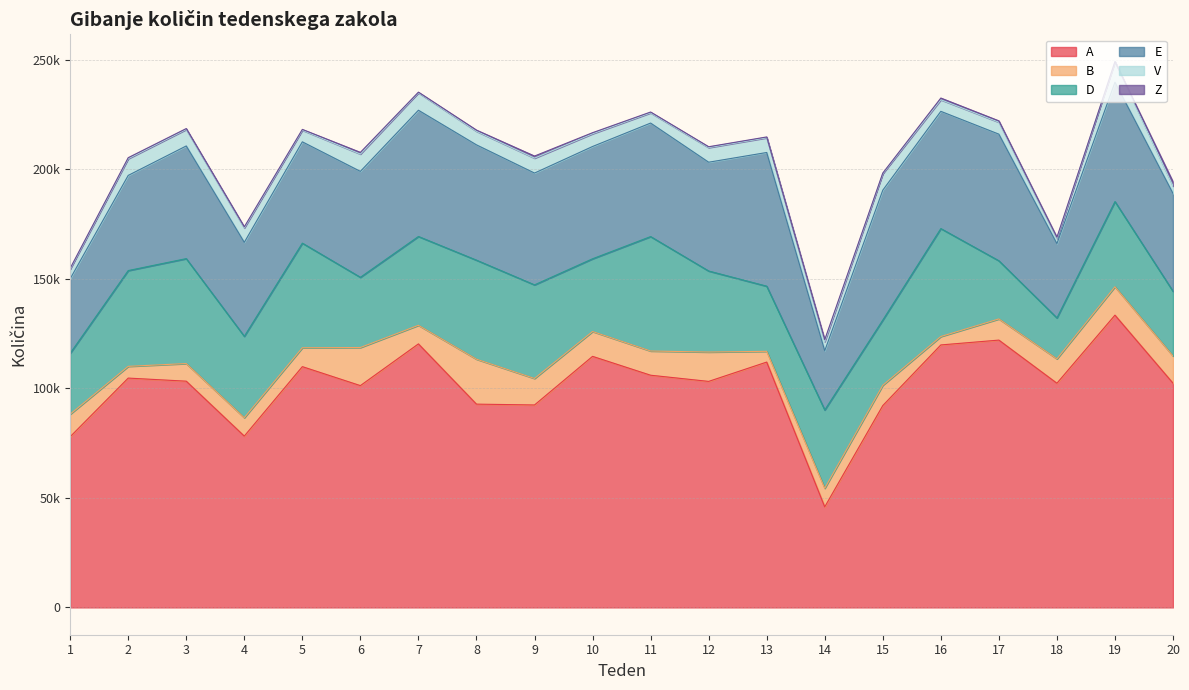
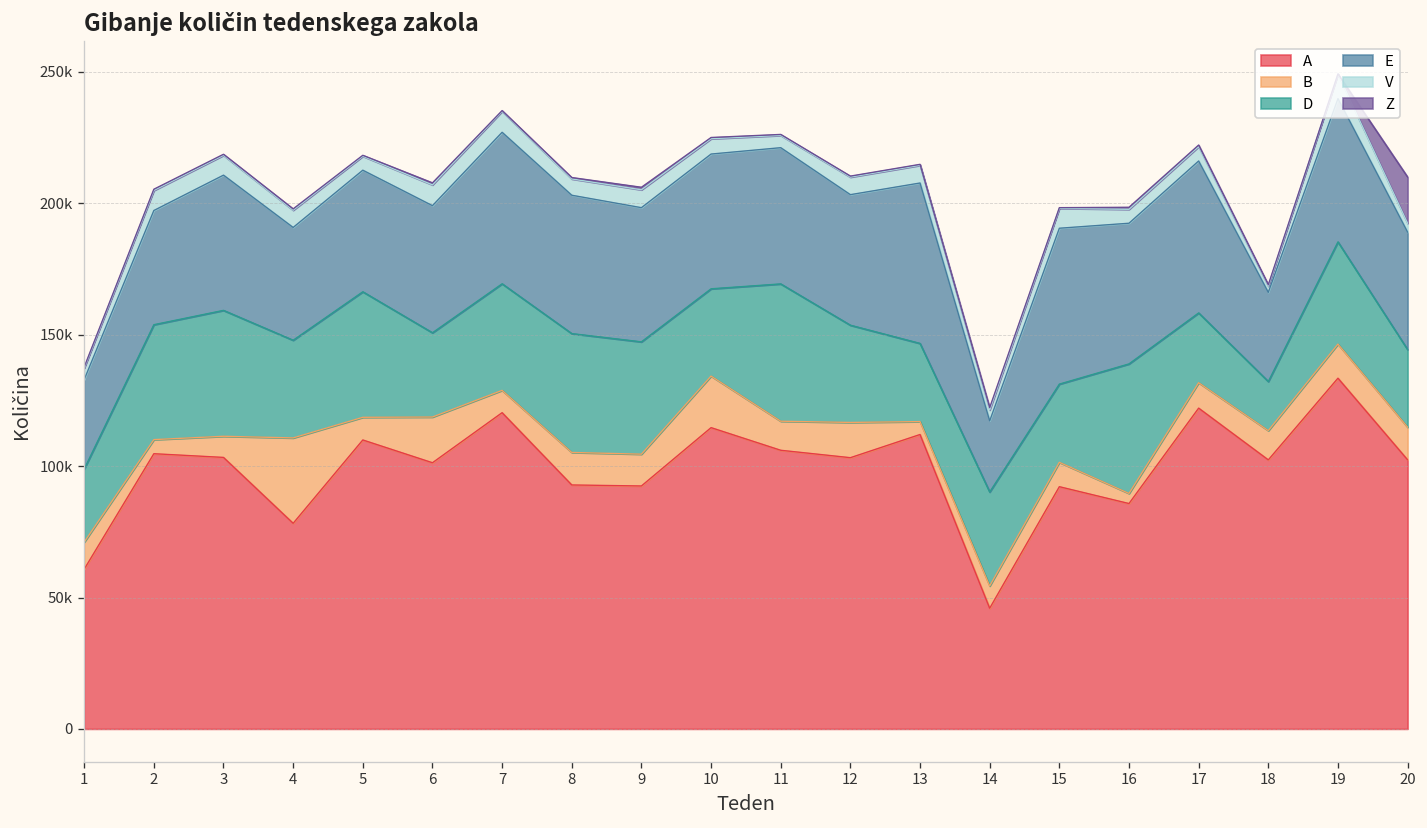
A, 1: 78000 -> 61000
B, 4: 8000 -> 32000
B, 8: 21000 -> 12000
B, 10: 11000 -> 20000
A, 16: 120000 -> 86000
Z, 20: 2000 -> 18000
